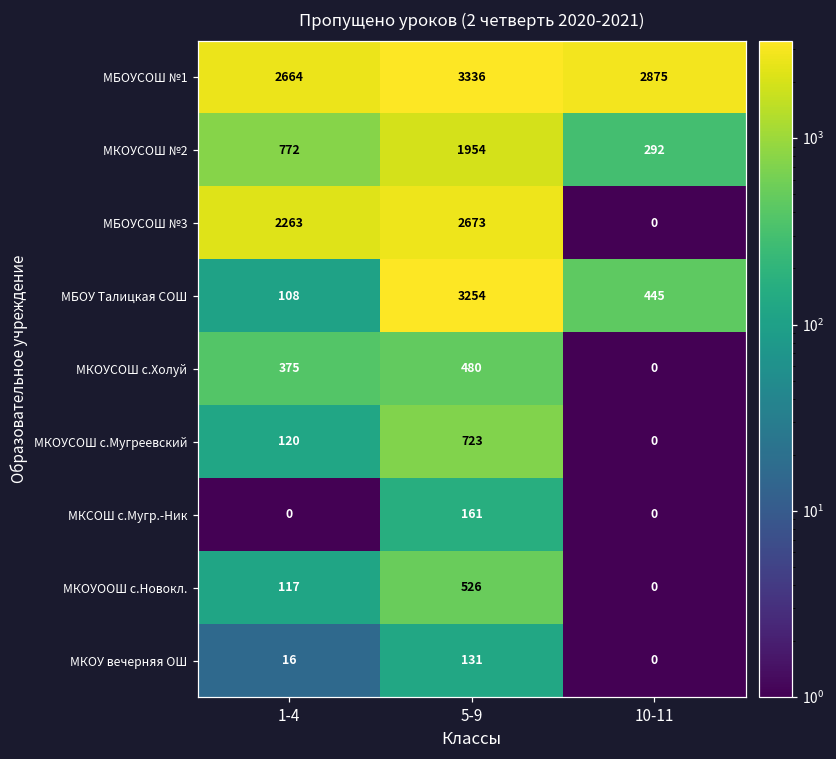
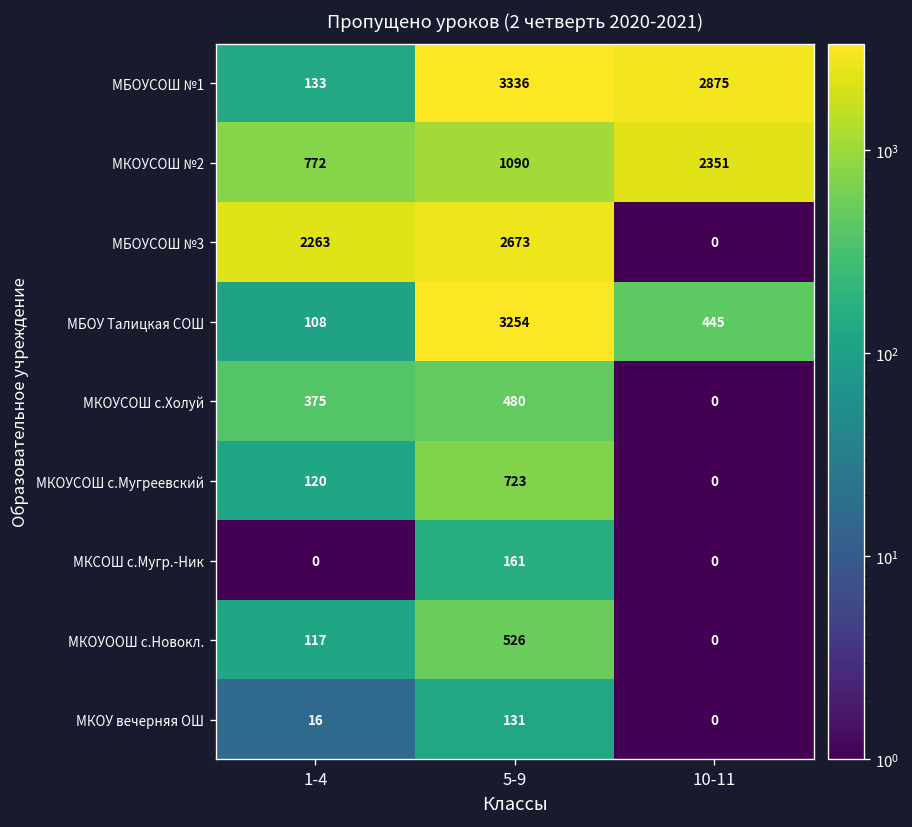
МБОУСОШ №1, 1-4: 2664 -> 133
МКОУСОШ №2, 5-9: 1954 -> 1090
МКОУСОШ №2, 10-11: 292 -> 2351
